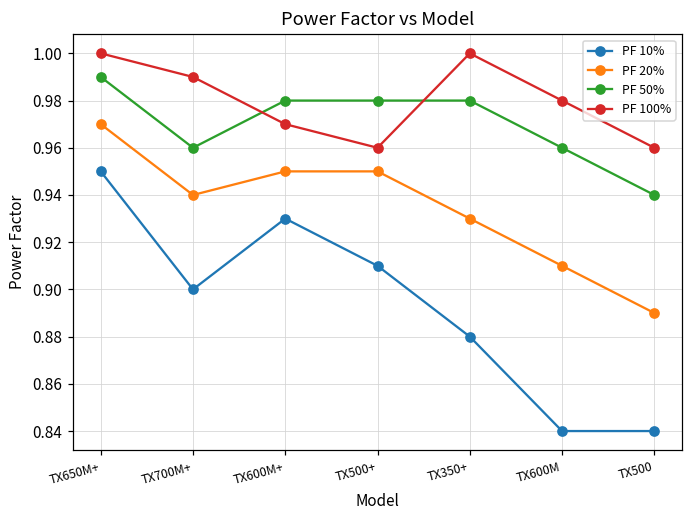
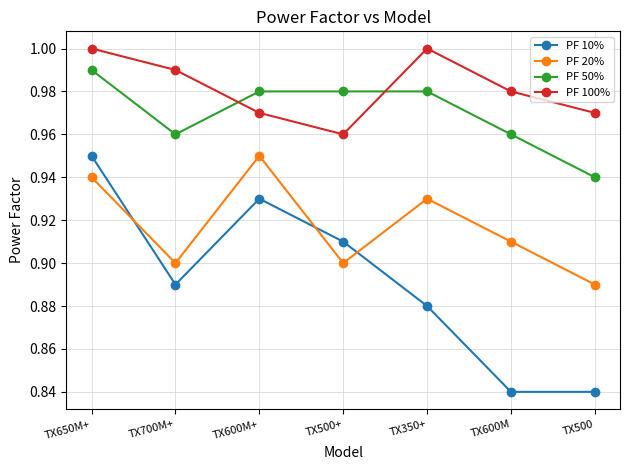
PF 20%, TX650M+: 0.97 -> 0.94
PF 10%, TX700M+: 0.90 -> 0.89
PF 20%, TX700M+: 0.94 -> 0.90
PF 20%, TX500+: 0.95 -> 0.90
PF 100%, TX500: 0.96 -> 0.97
